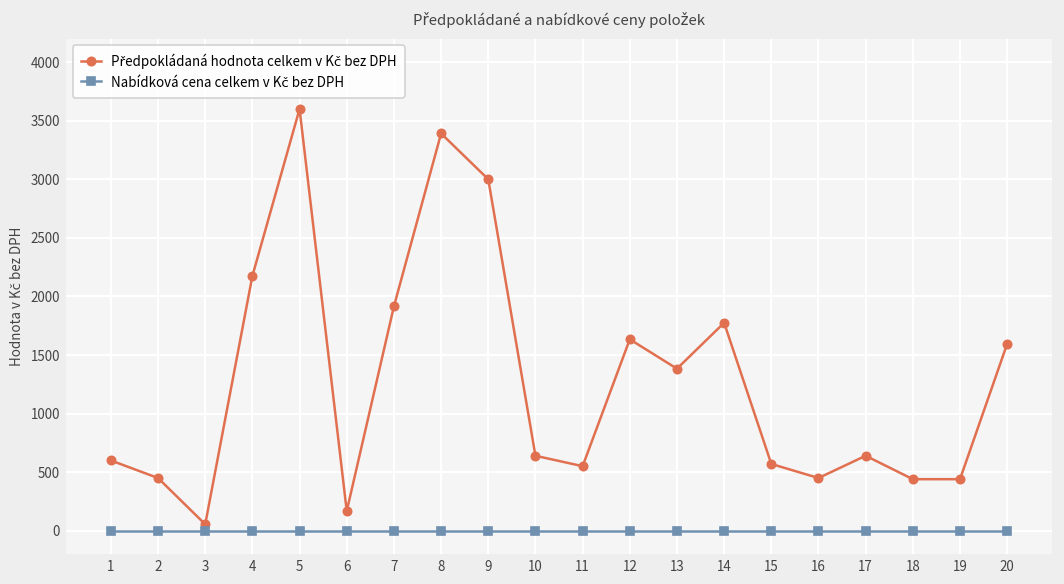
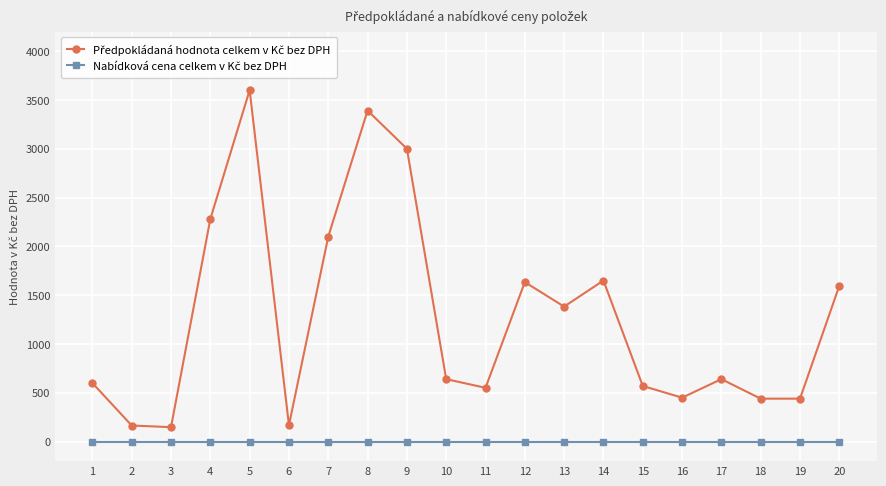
Předpokládaná hodnota celkem v Kč bez DPH, 2: 500 -> 200
Předpokládaná hodnota celkem v Kč bez DPH, 3: 60 -> 150
Předpokládaná hodnota celkem v Kč bez DPH, 4: 2200 -> 2300
Předpokládaná hodnota celkem v Kč bez DPH, 7: 1900 -> 2100
Předpokládaná hodnota celkem v Kč bez DPH, 14: 1800 -> 1700
